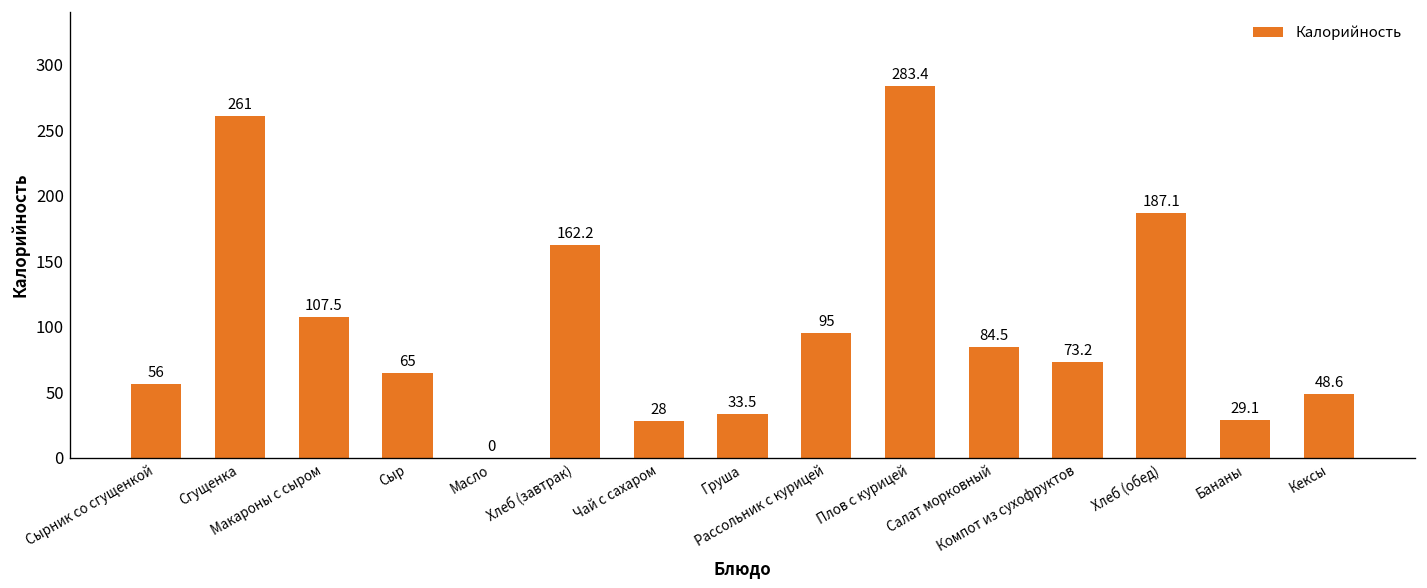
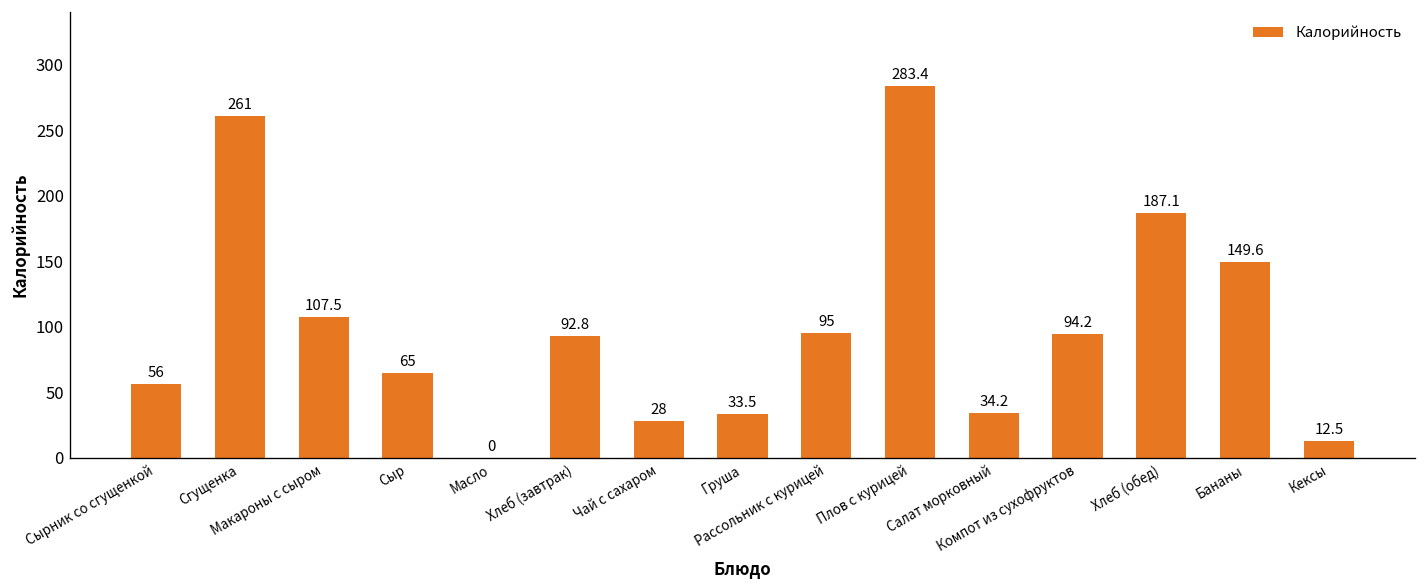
Хлеб (завтрак): 162.2 -> 92.8
Салат морковный: 84.5 -> 34.2
Компот из сухофруктов: 73.2 -> 94.2
Бананы: 29.1 -> 149.6
Кексы: 48.6 -> 12.5
